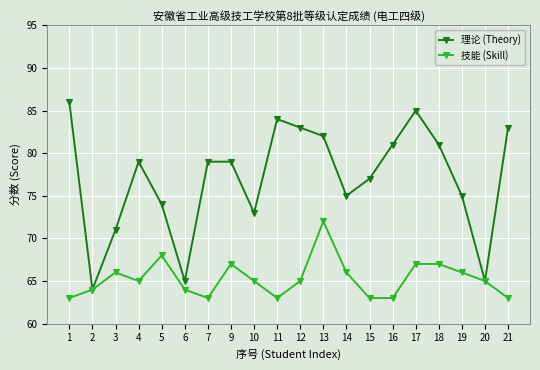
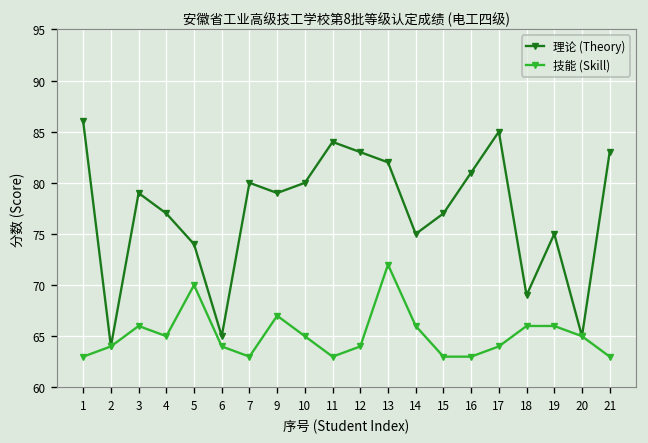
理论 (Theory), 3: 71 -> 79
理论 (Theory), 4: 79 -> 77
技能 (Skill), 5: 68 -> 70
理论 (Theory), 7: 79 -> 80
理论 (Theory), 10: 73 -> 80
技能 (Skill), 12: 65 -> 64
技能 (Skill), 17: 67 -> 64
理论 (Theory), 18: 81 -> 69
技能 (Skill), 18: 67 -> 66
